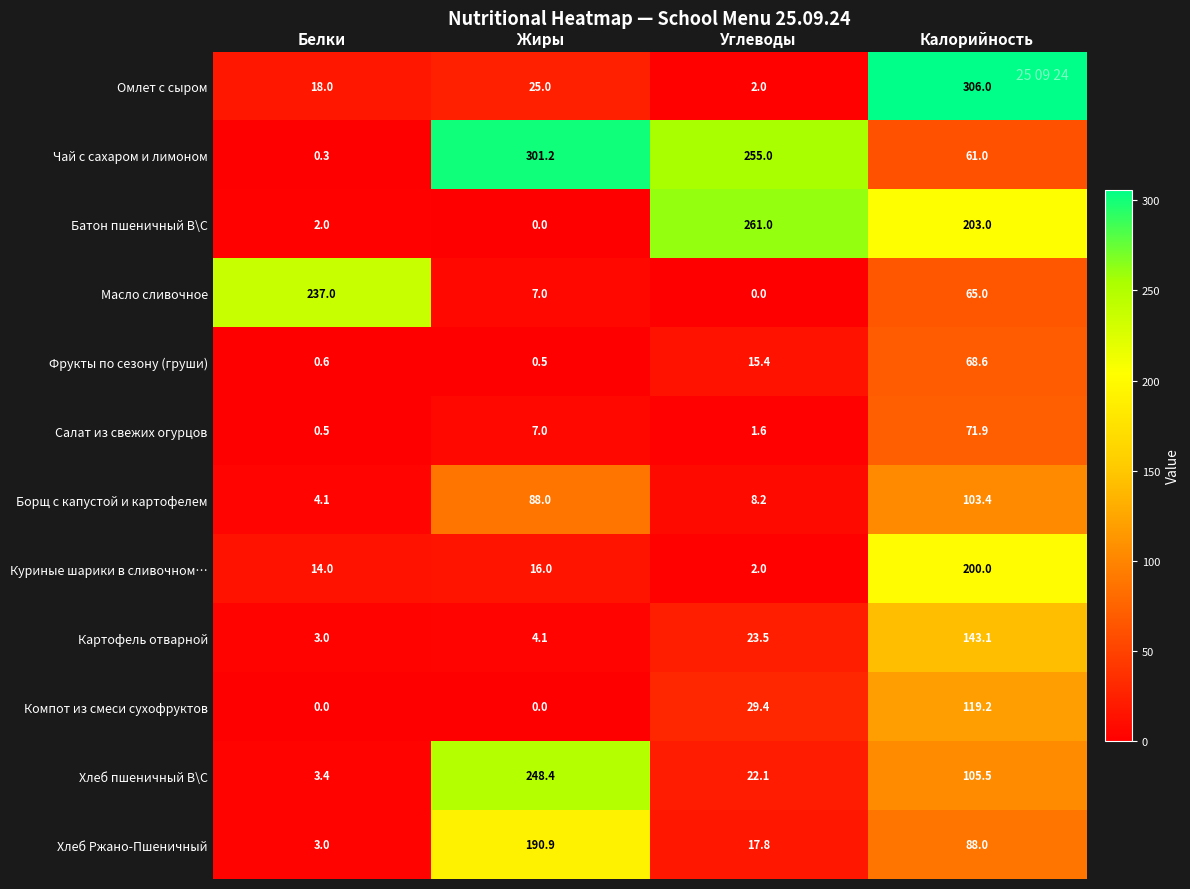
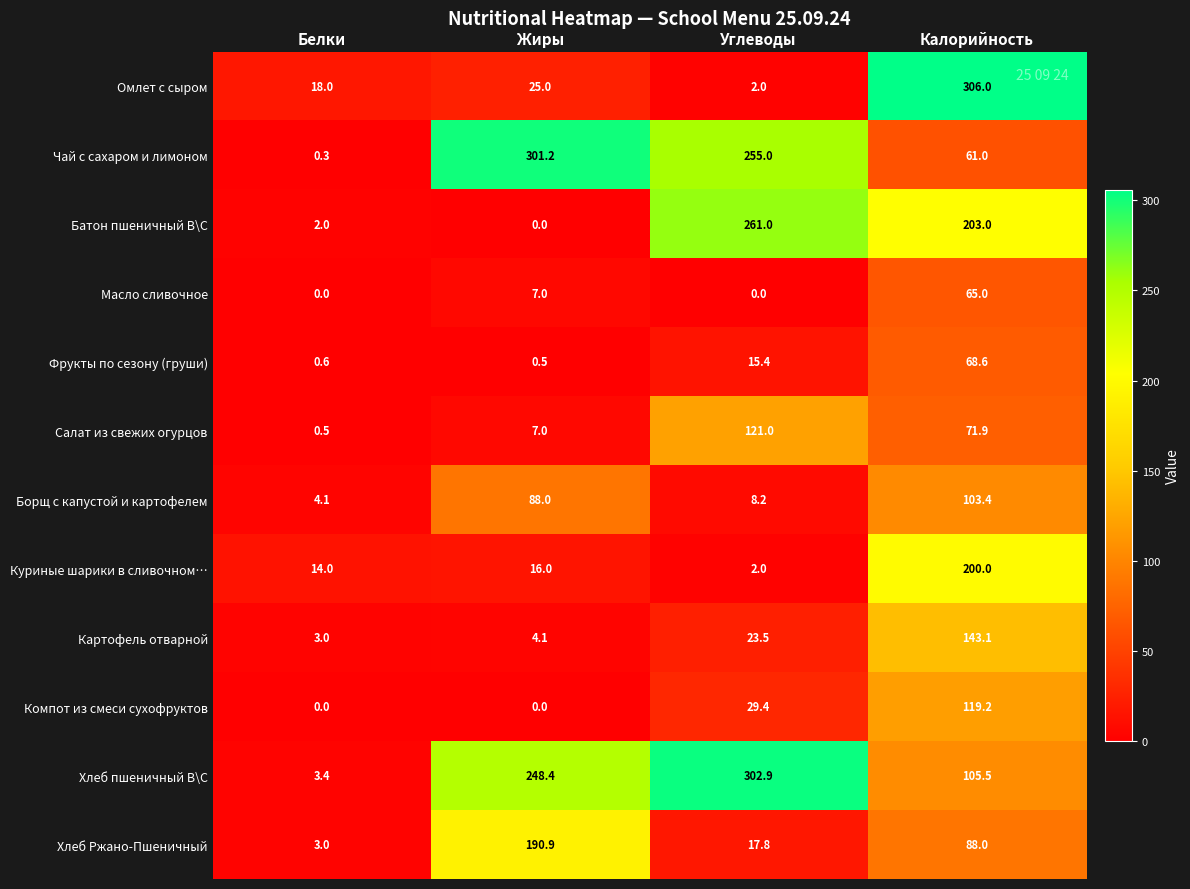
Масло сливочное, Белки: 237.0 -> 0.0
Салат из свежих огурцов, Углеводы: 1.6 -> 121.0
Хлеб пшеничный В\С, Углеводы: 22.1 -> 302.9
